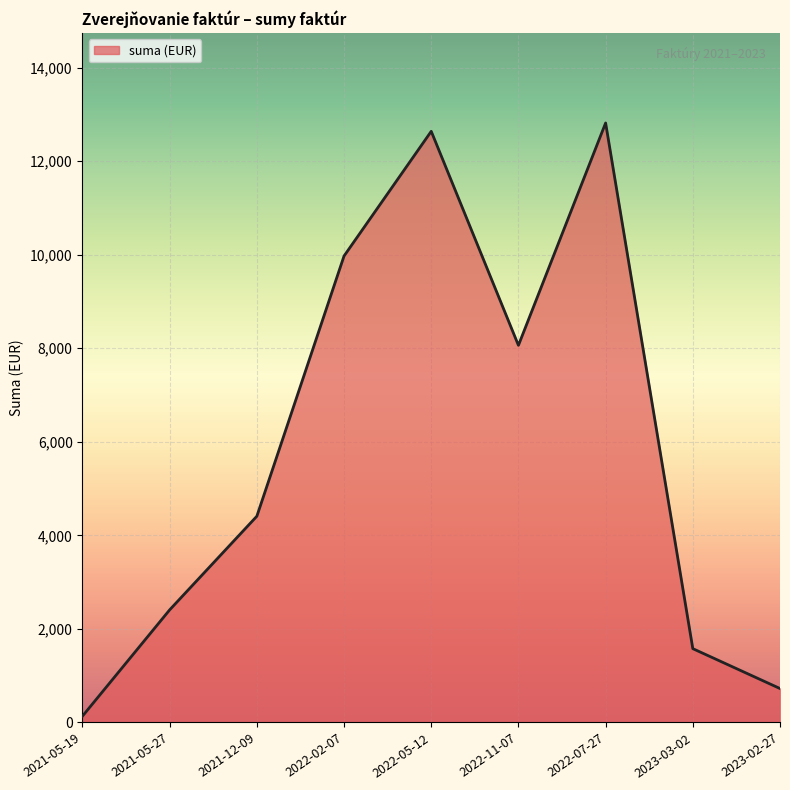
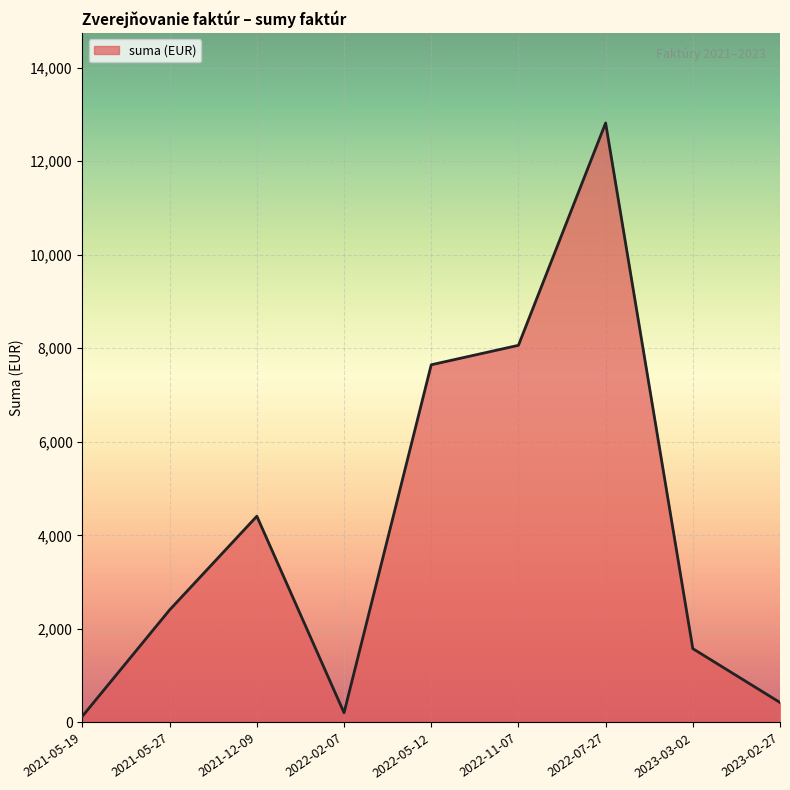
2022-02-07: 10,000 -> 200
2022-05-12: 12,600 -> 7,600
2023-02-27: 700 -> 400
